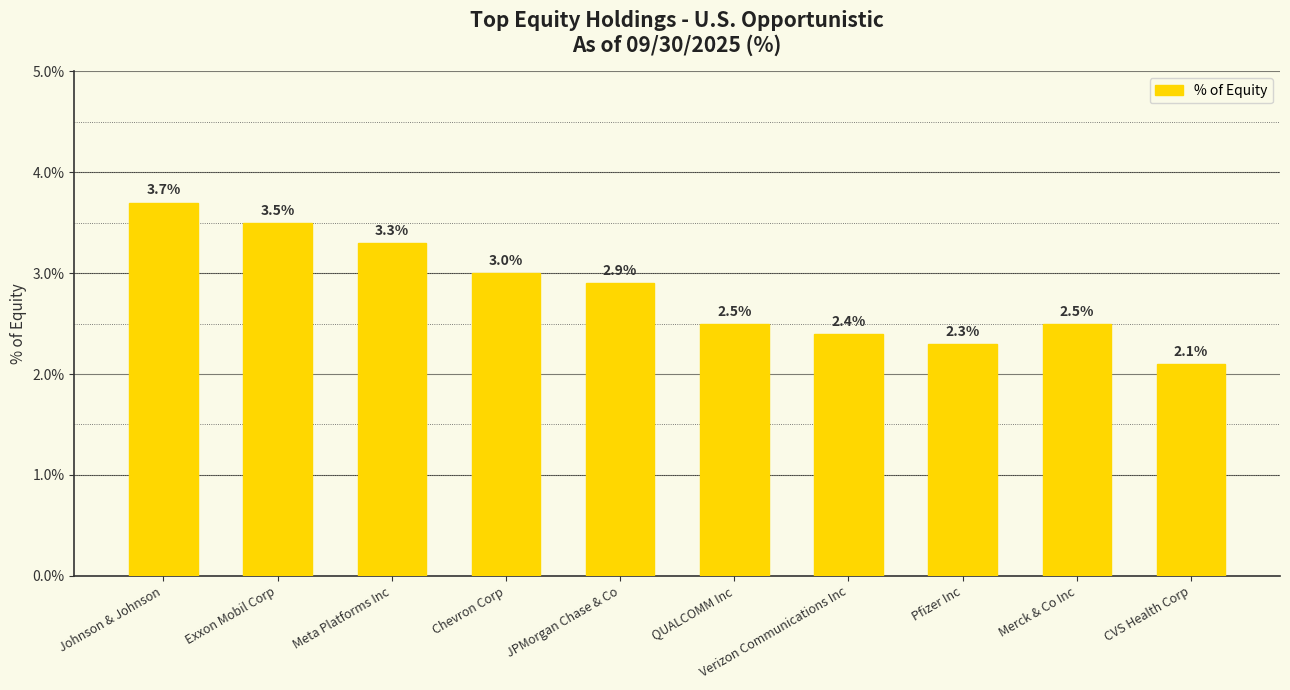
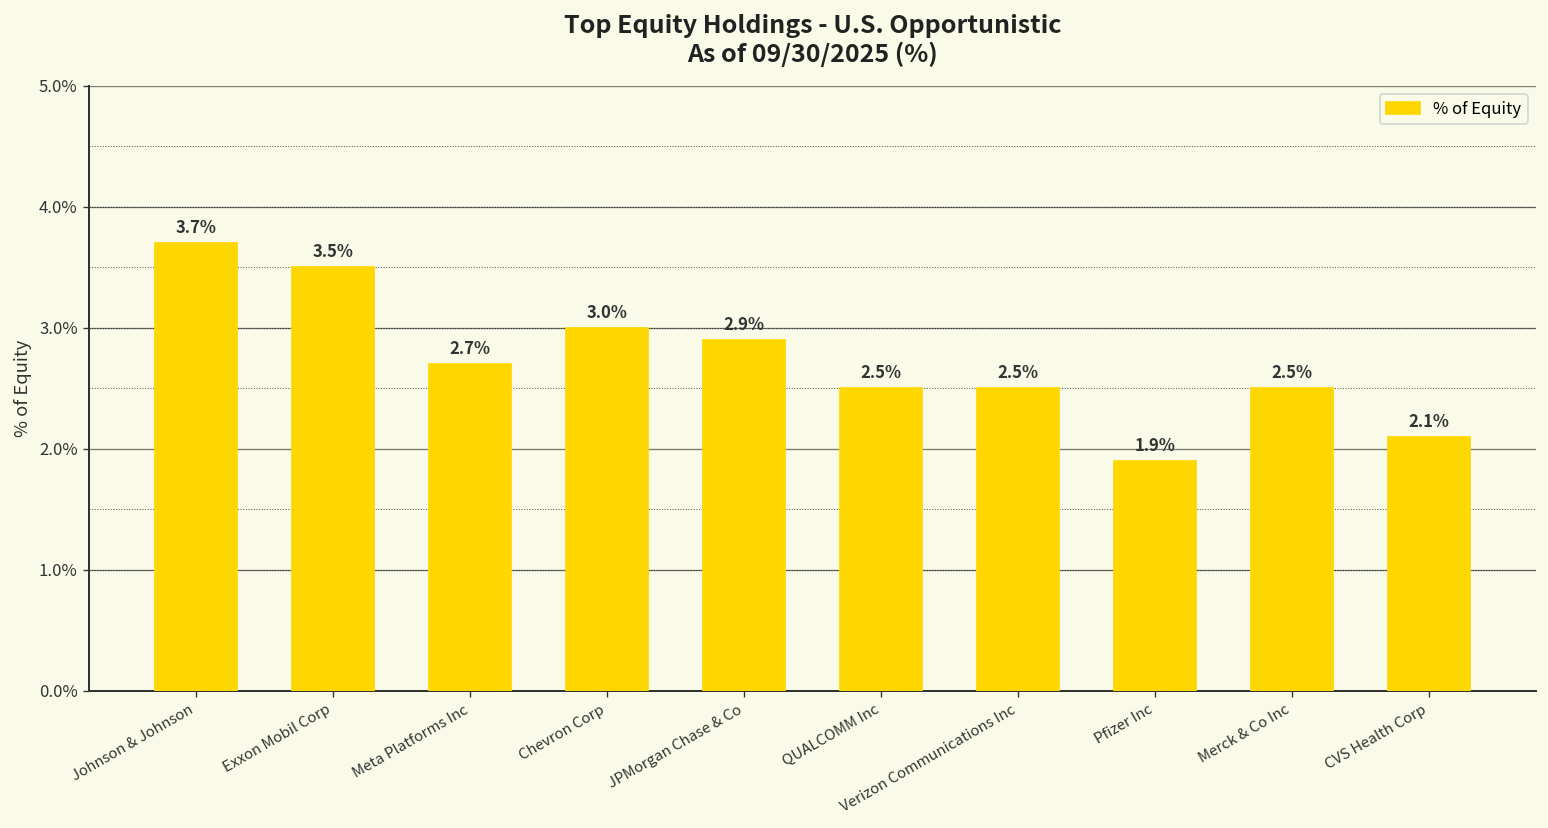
Meta Platforms Inc: 3.3% -> 2.7%
Verizon Communications Inc: 2.4% -> 2.5%
Pfizer Inc: 2.3% -> 1.9%
